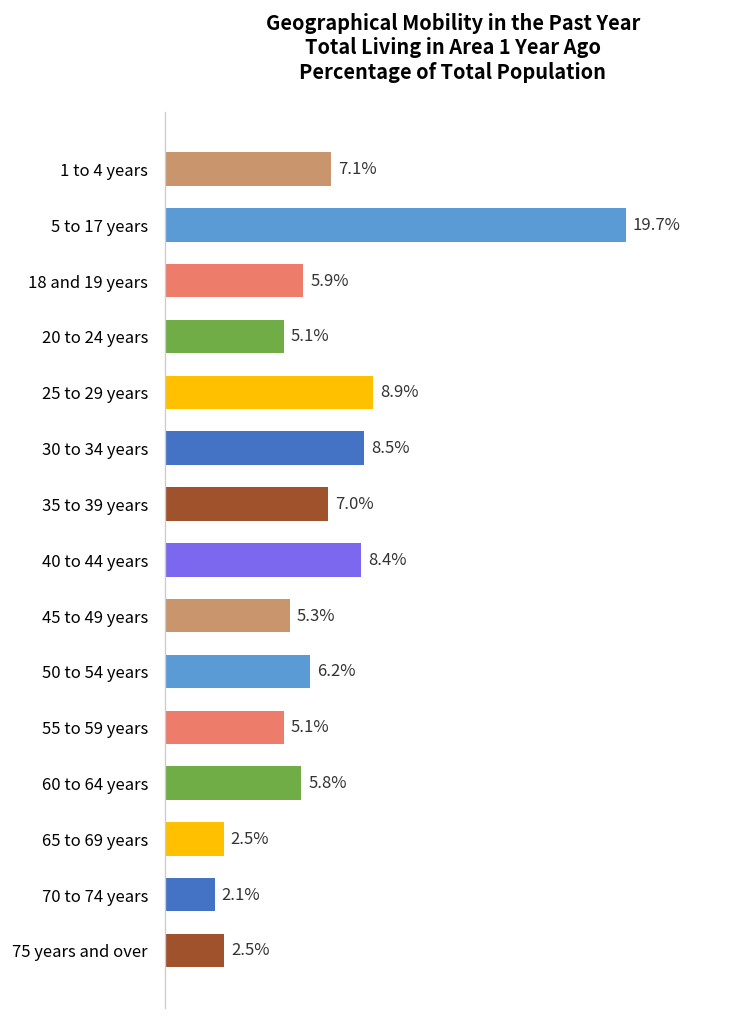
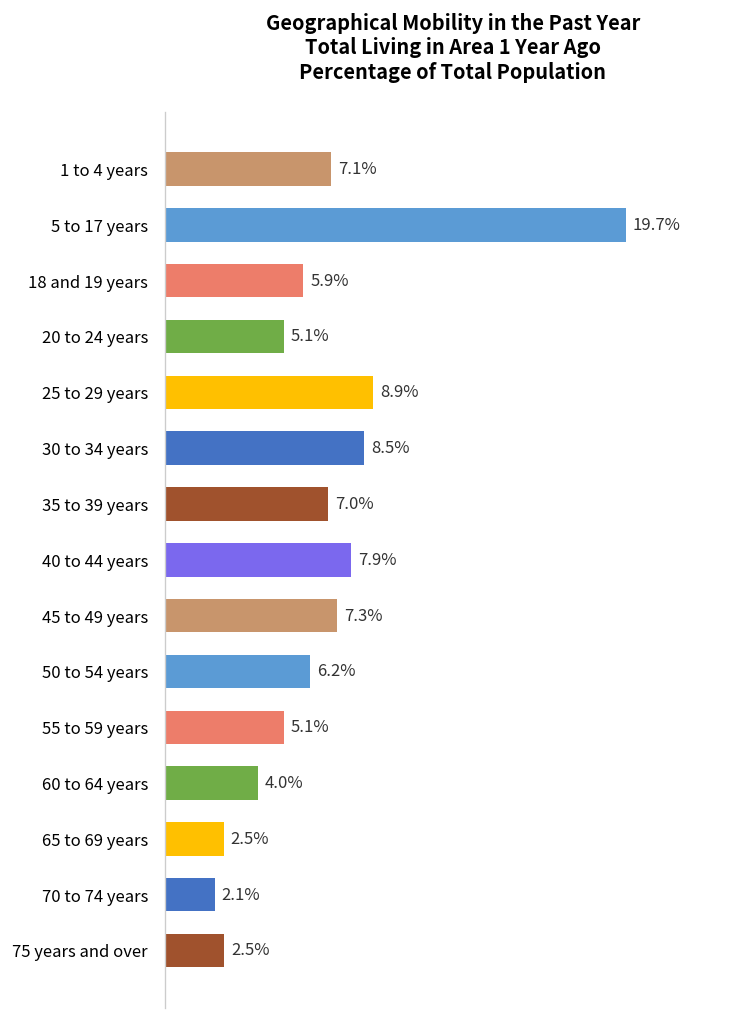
40 to 44 years: 8.4% -> 7.9%
45 to 49 years: 5.3% -> 7.3%
60 to 64 years: 5.8% -> 4.0%
